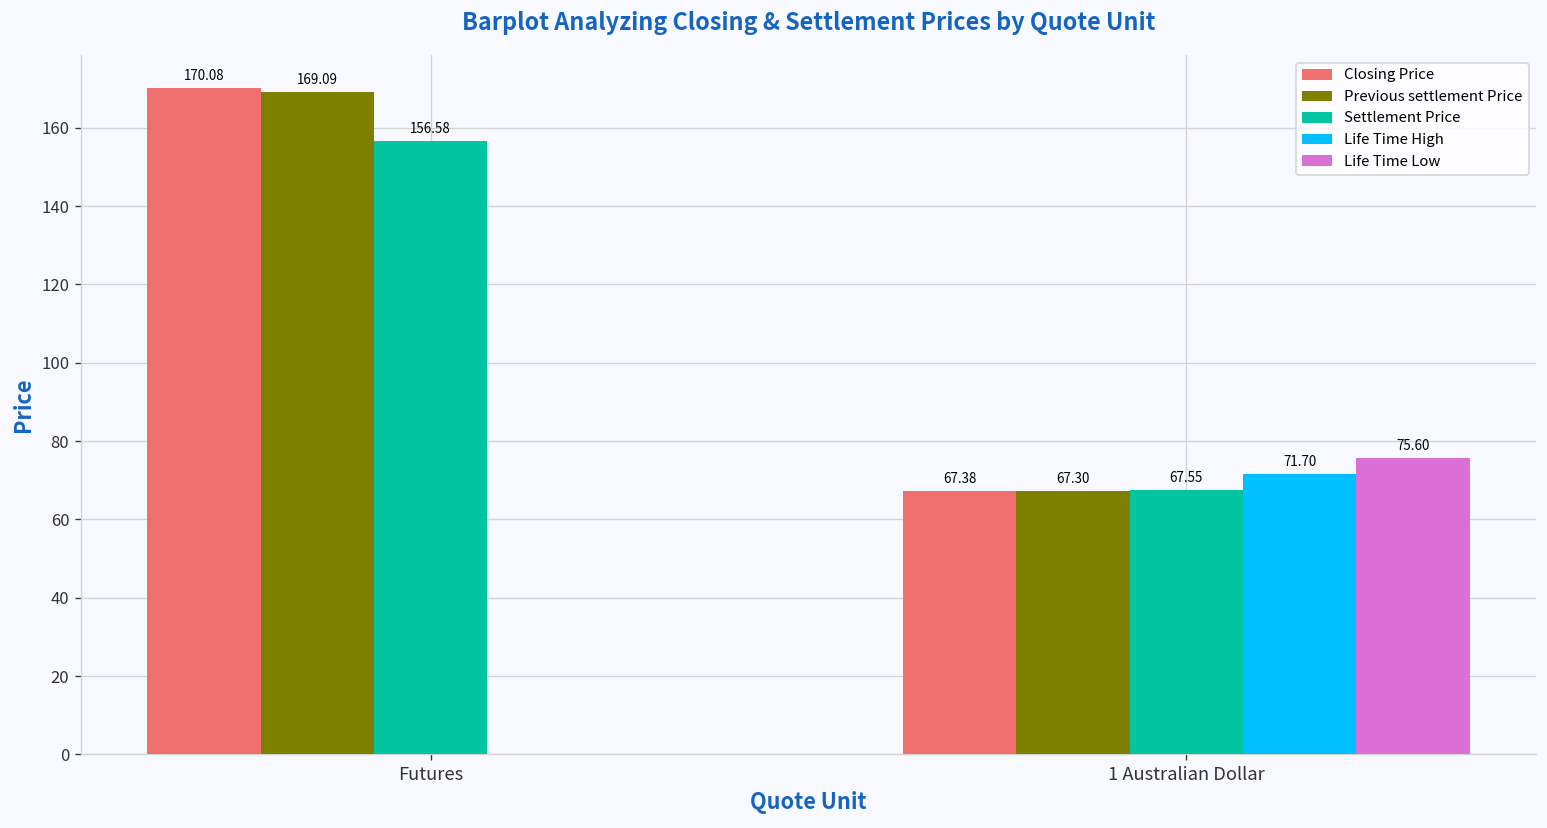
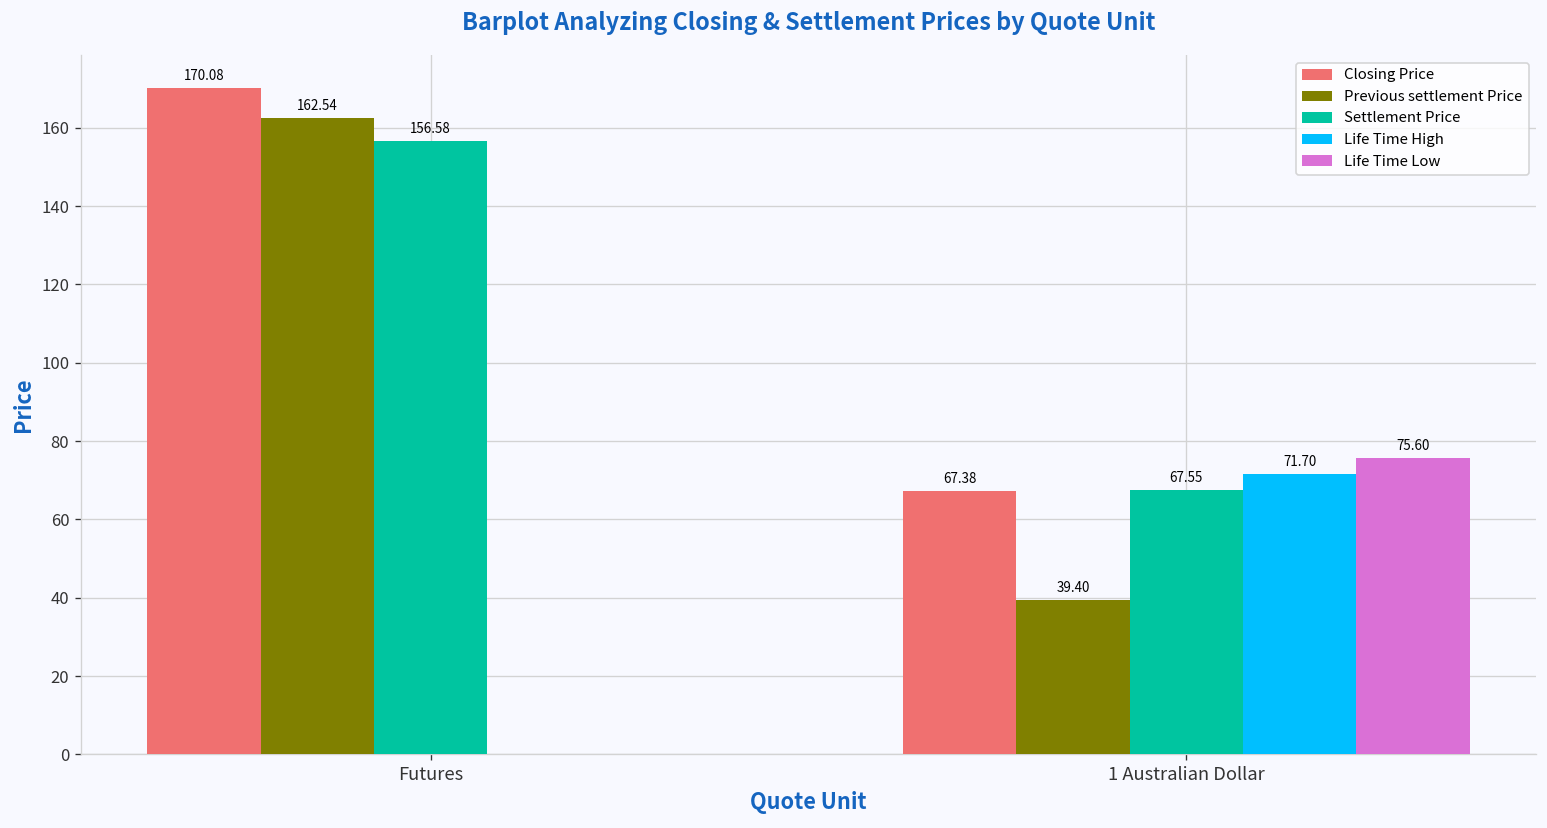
Previous settlement Price, Futures: 169.09 -> 162.54
Previous settlement Price, 1 Australian Dollar: 67.30 -> 39.40
